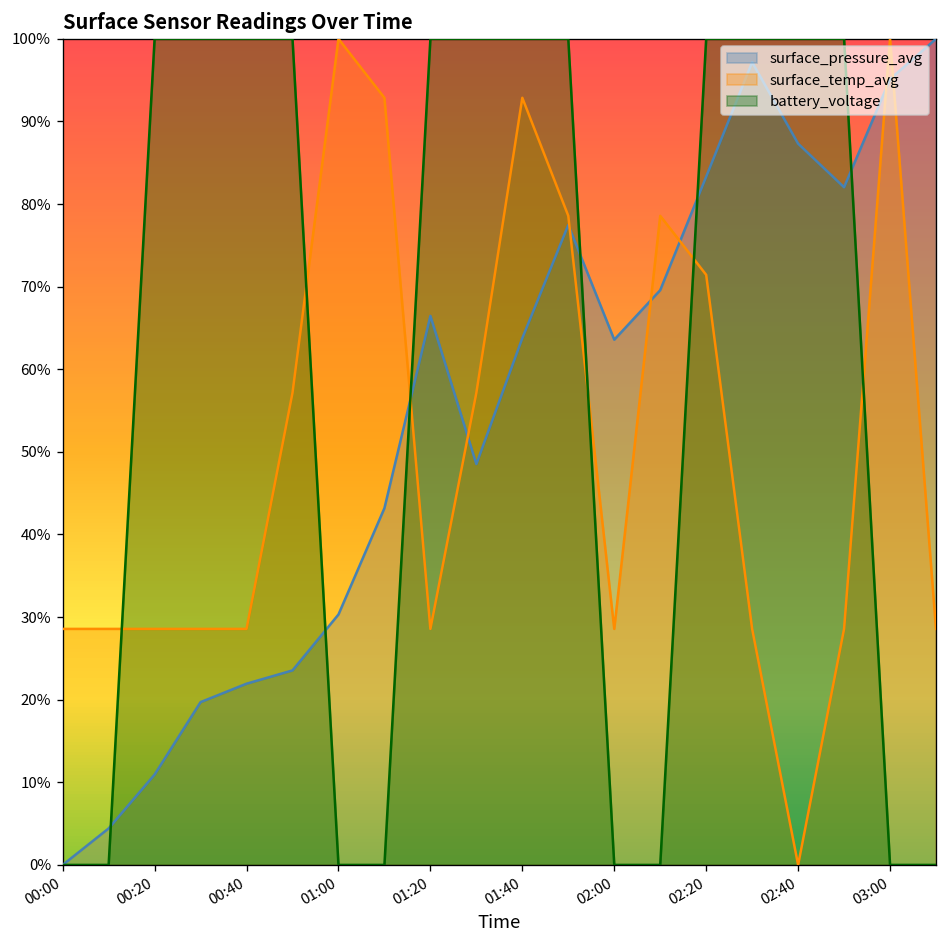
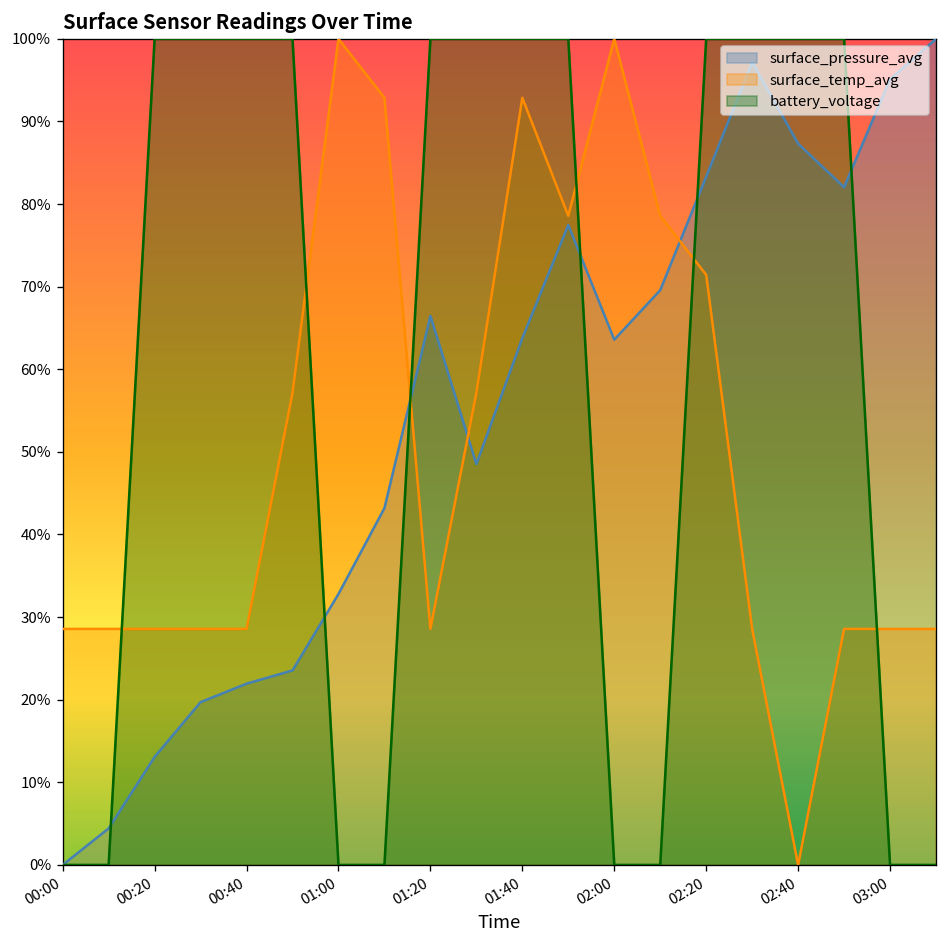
surface_pressure_avg, 00:20: 11% -> 13%
surface_pressure_avg, 01:00: 30% -> 33%
surface_temp_avg, 02:00: 29% -> 100%
surface_temp_avg, 03:00: 100% -> 29%
